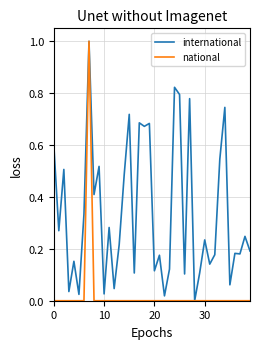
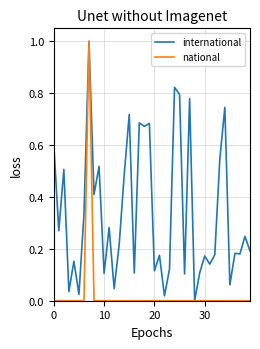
international, 10: 0.03 -> 0.11
international, 30: 0.23 -> 0.17
